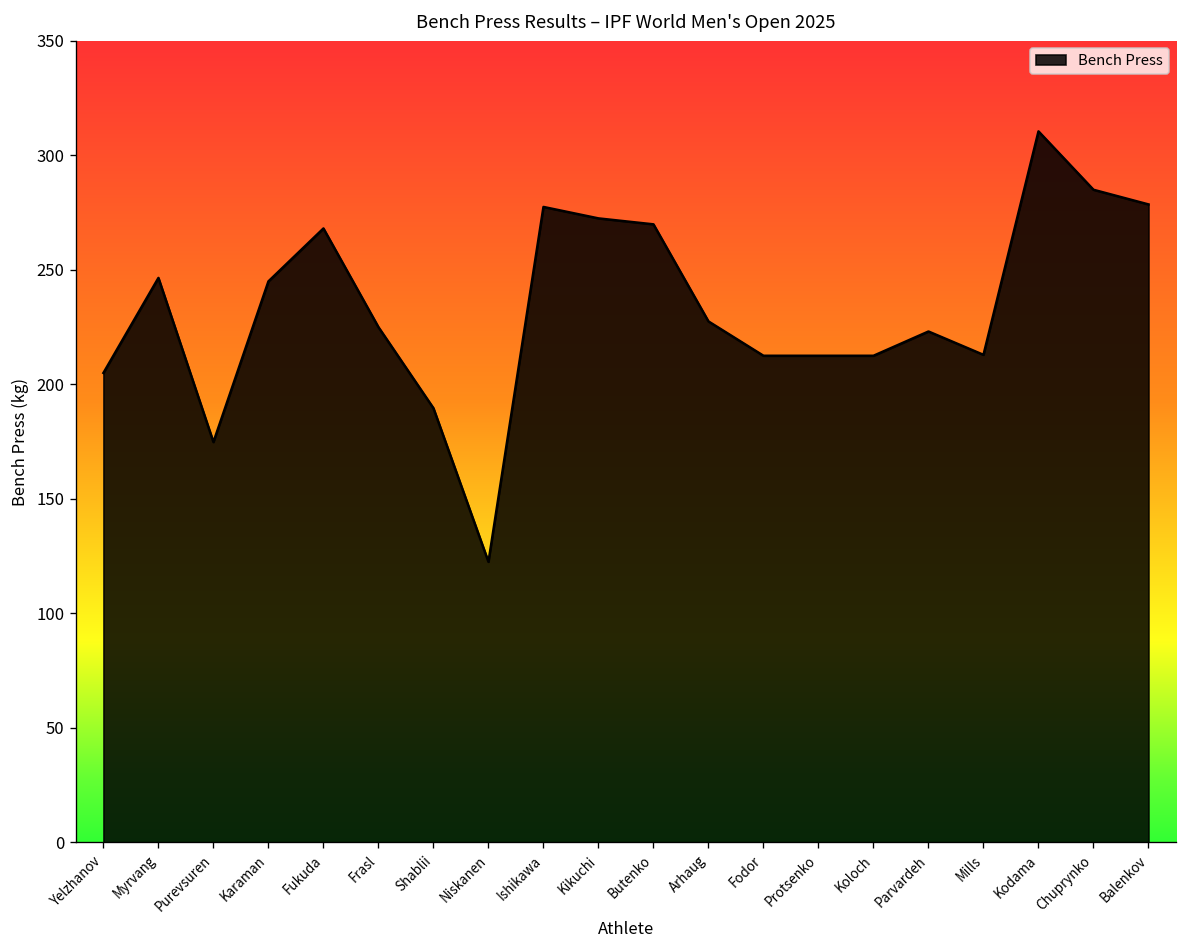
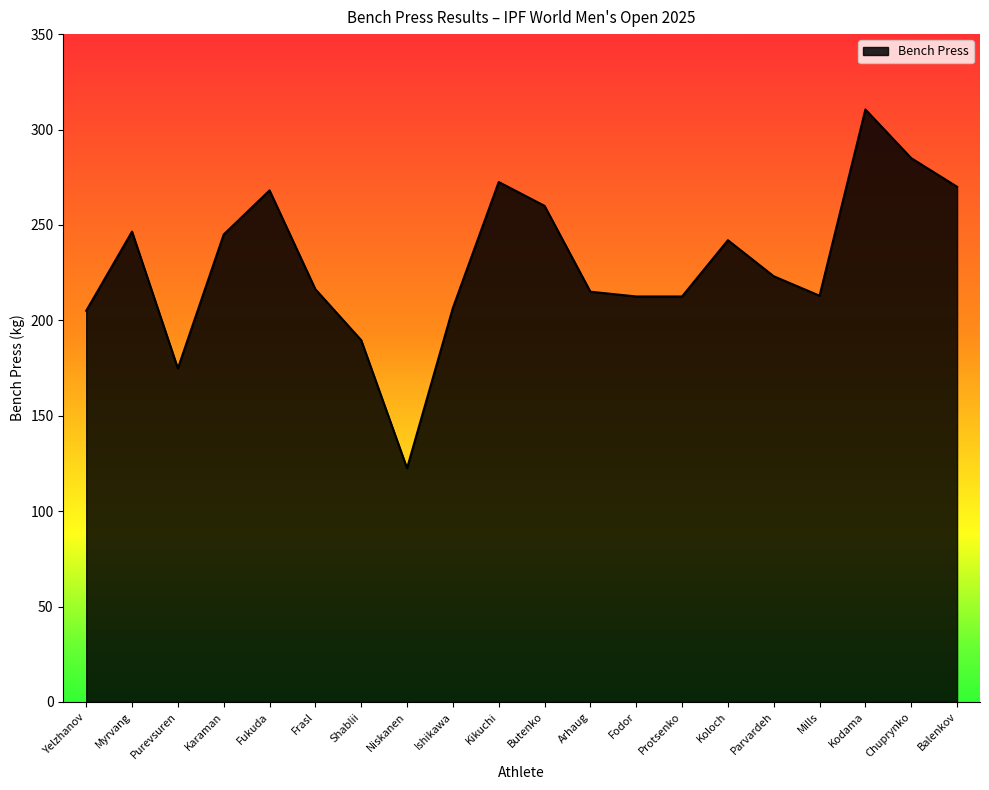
Frasl: 225 -> 216
Ishikawa: 278 -> 207
Butenko: 270 -> 260
Arhaug: 228 -> 215
Koloch: 213 -> 242
Balenkov: 279 -> 270
